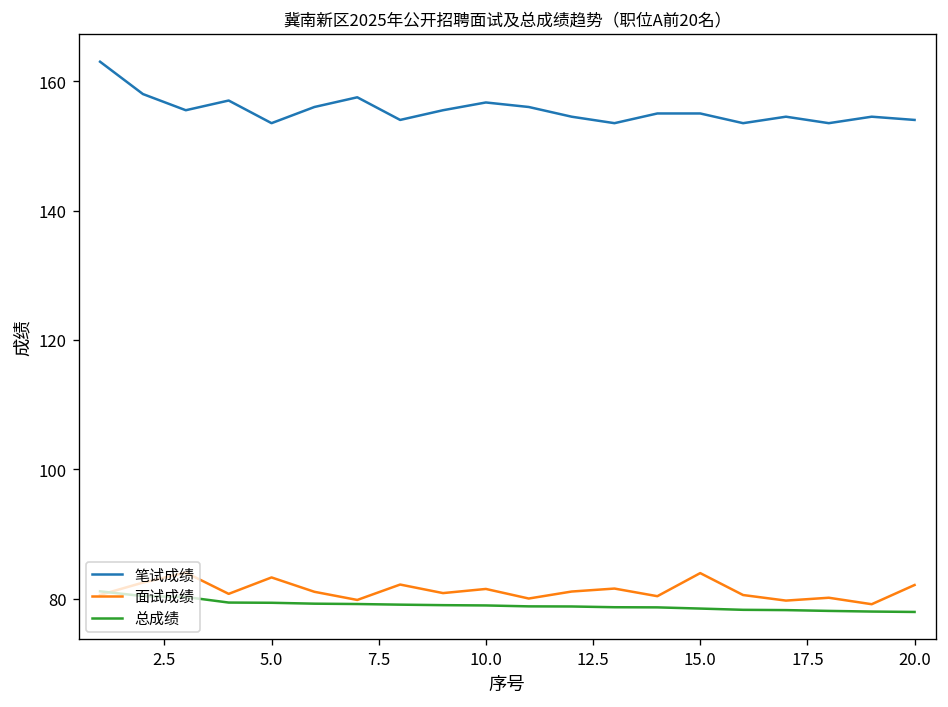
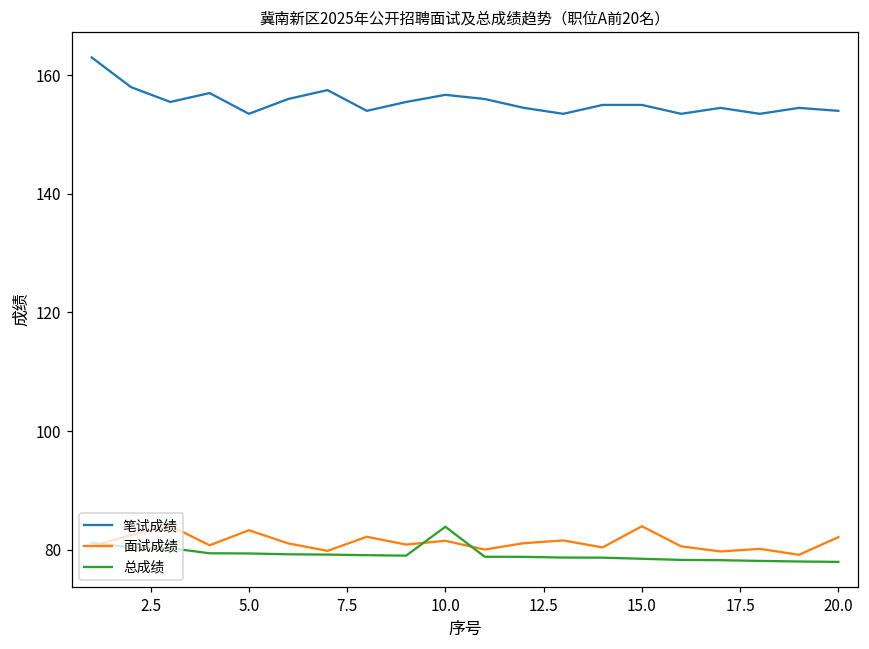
总成绩, 10.0: 79 -> 84
